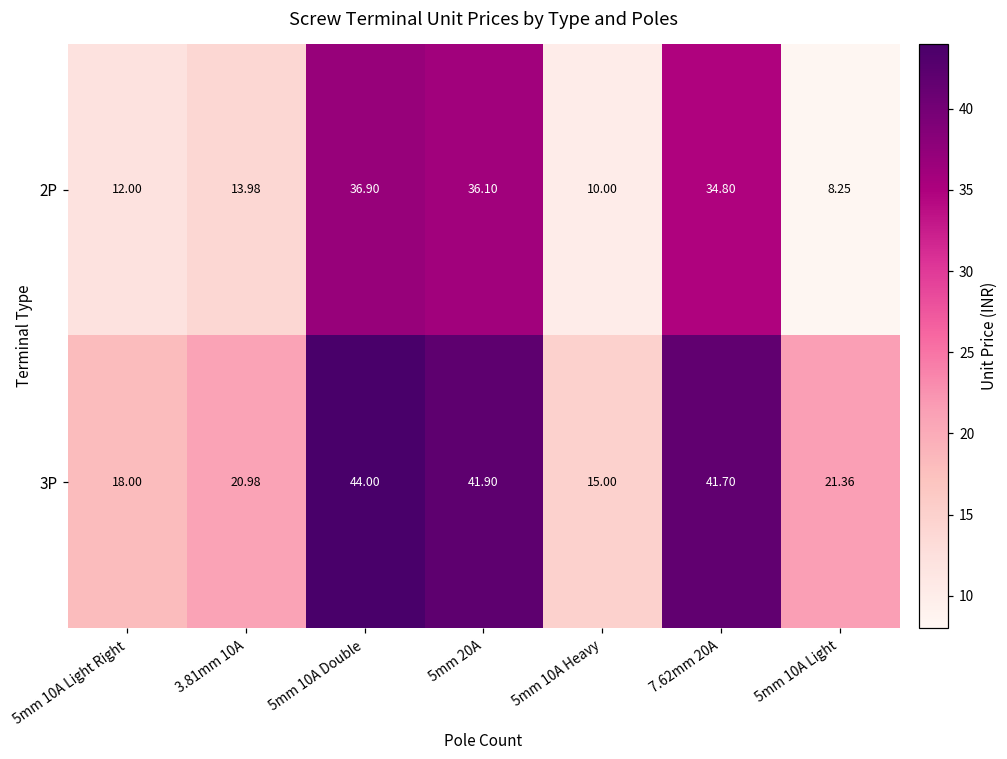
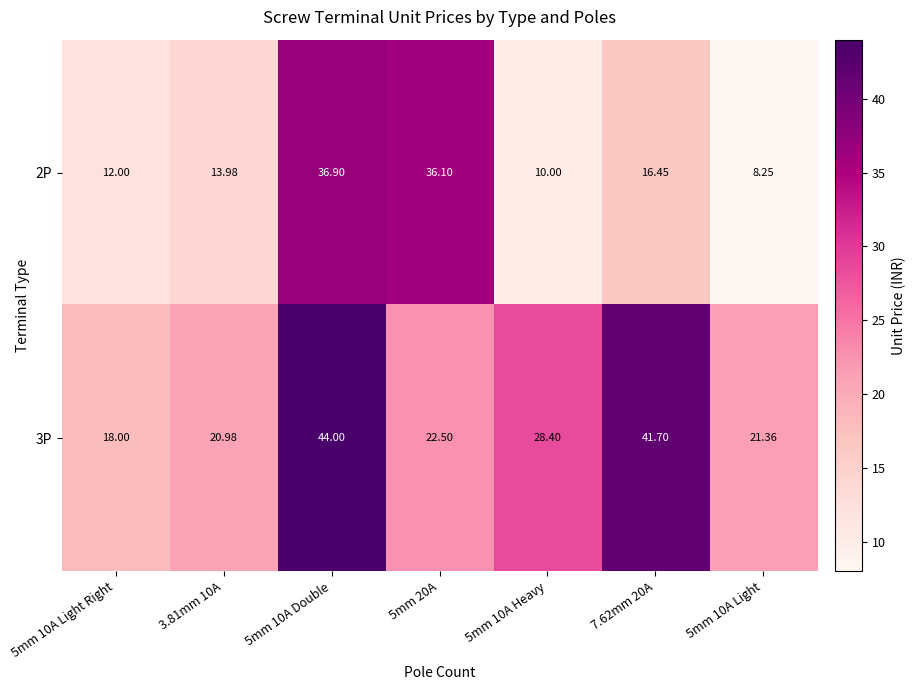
2P, 7.62mm 20A: 34.80 -> 16.45
3P, 5mm 20A: 41.90 -> 22.50
3P, 5mm 10A Heavy: 15.00 -> 28.40
